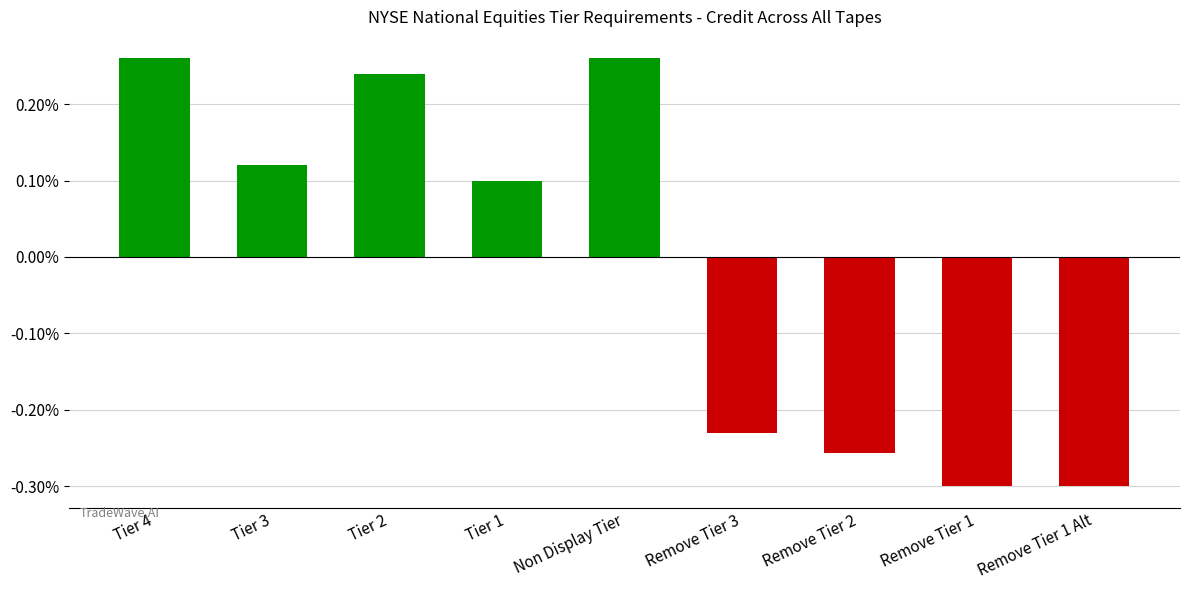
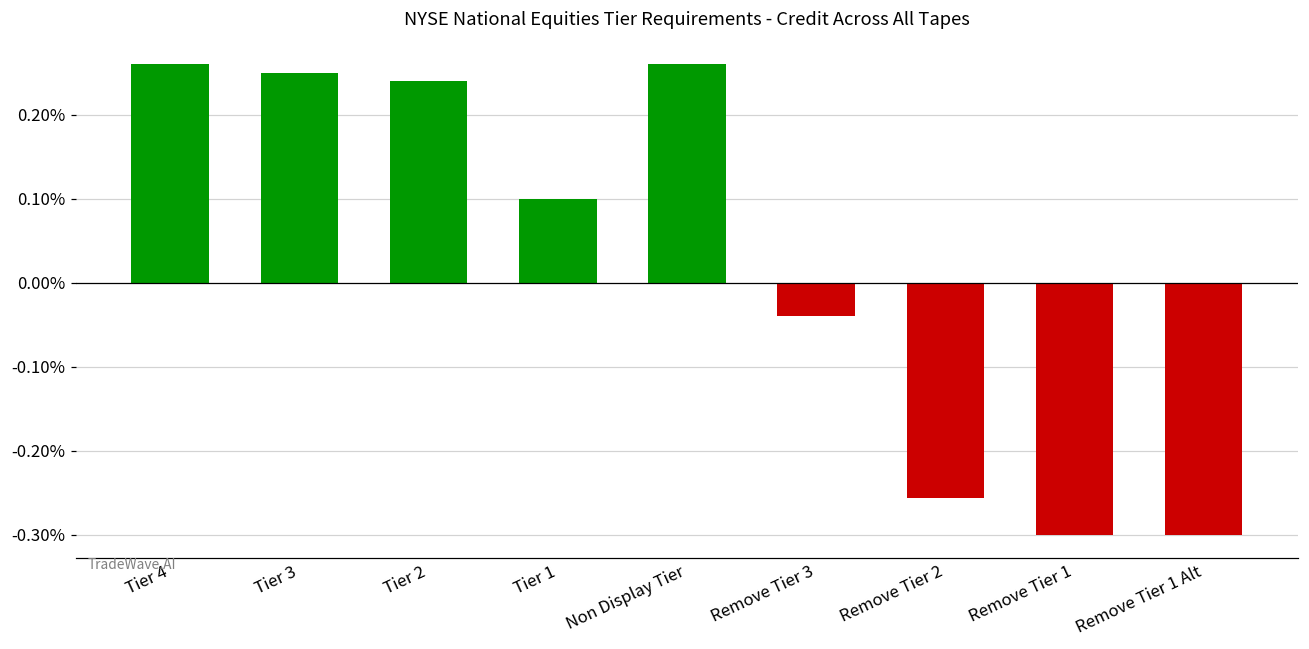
Tier 3: 0.12% -> 0.25%
Remove Tier 3: -0.23% -> -0.04%
